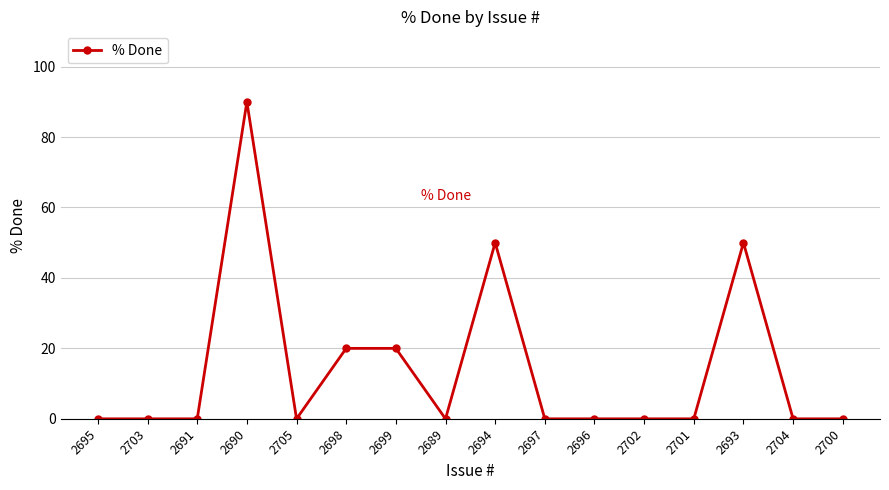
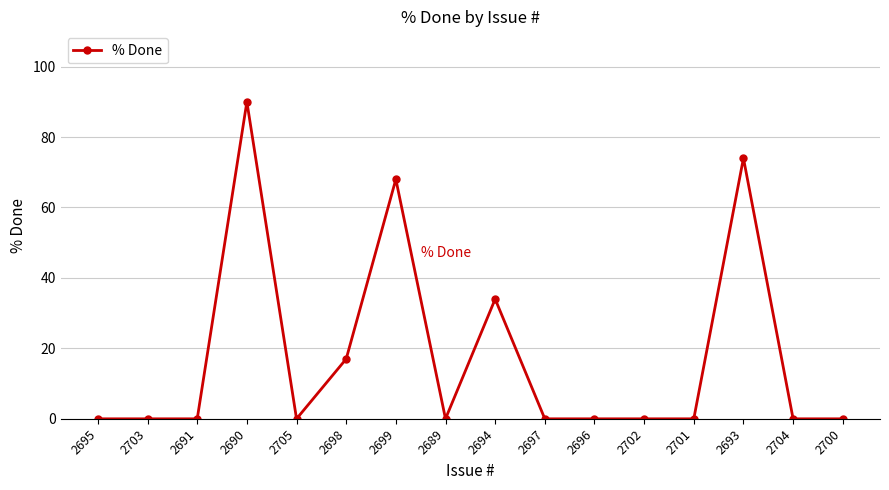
2698: 20 -> 17
2699: 20 -> 68
2694: 50 -> 34
2693: 50 -> 74
